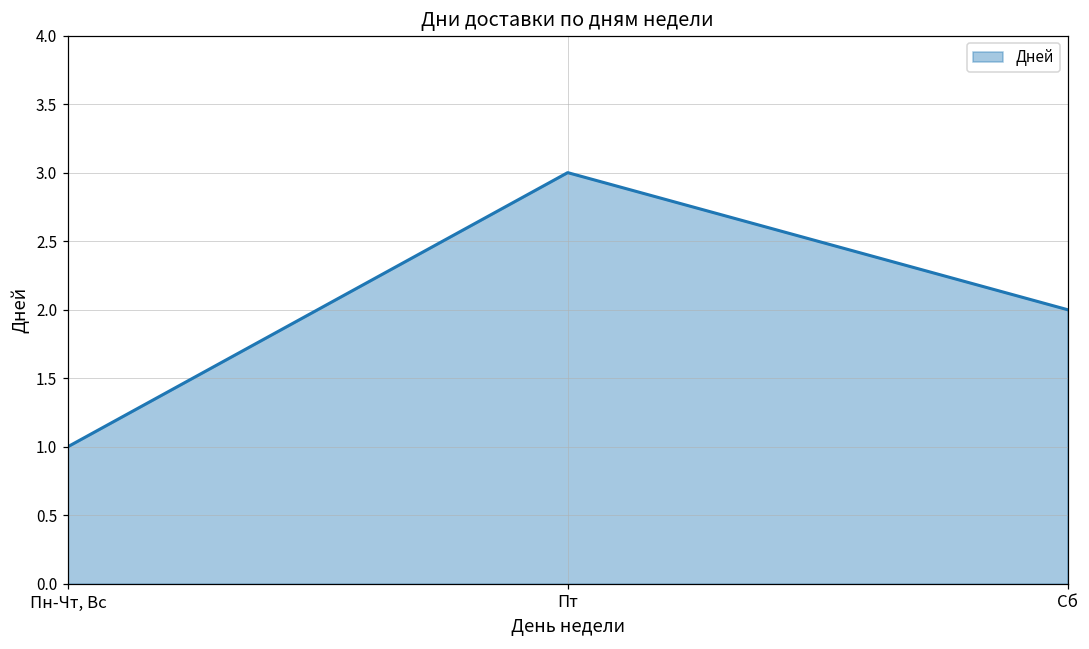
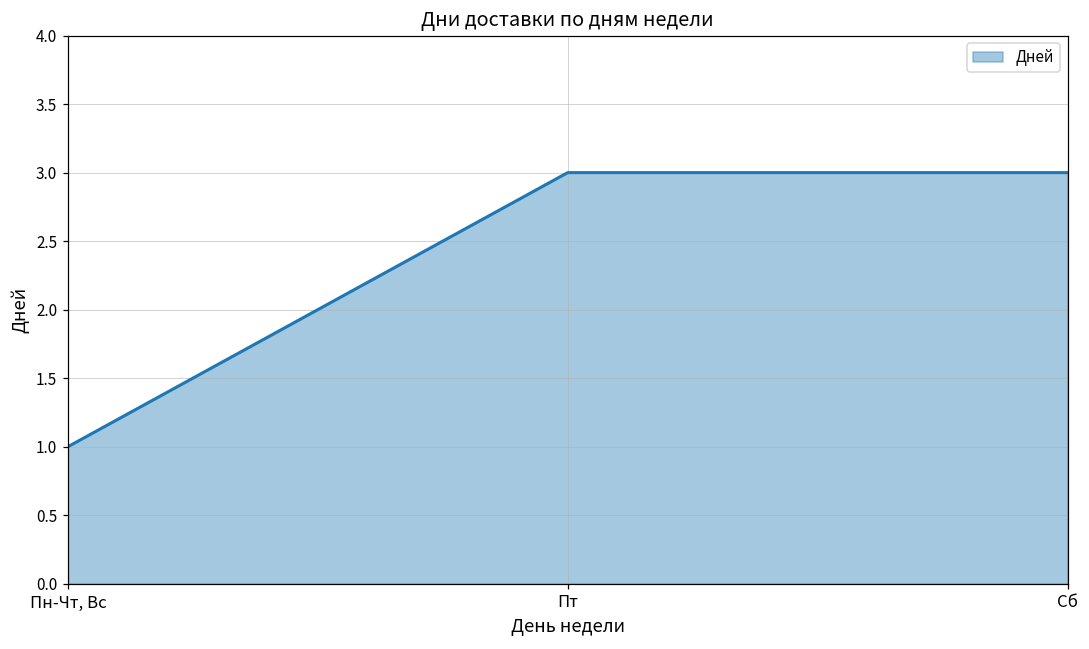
Сб: 2 -> 3
